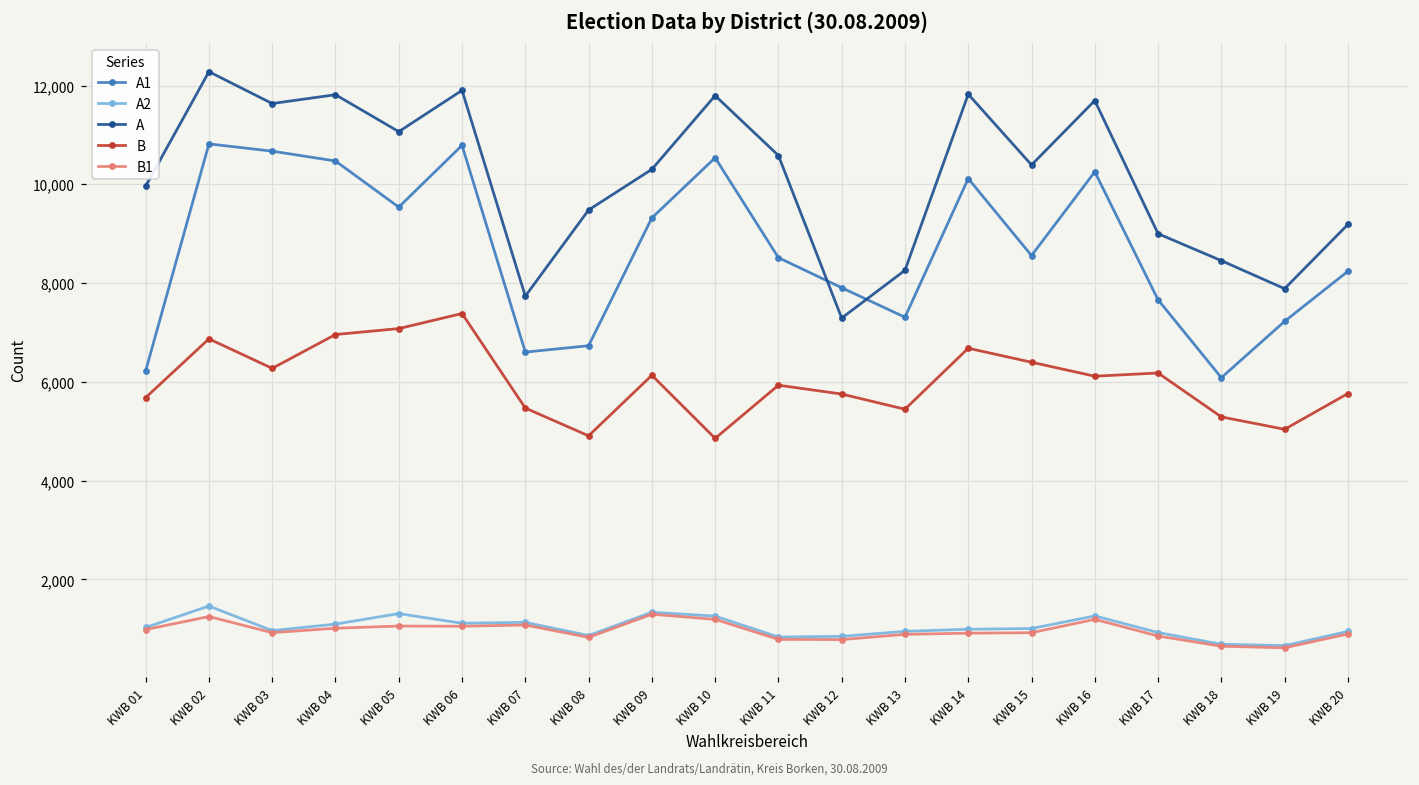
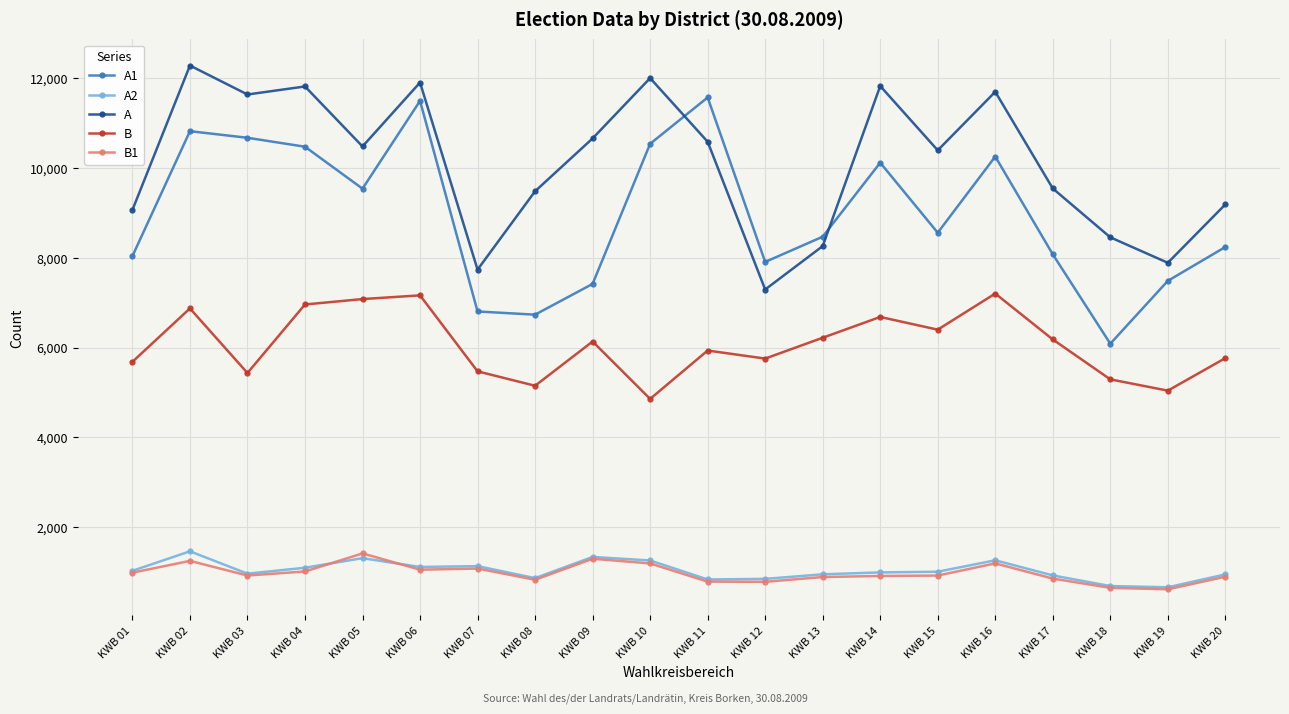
A1, KWB 01: 6,200 -> 8,000
A, KWB 01: 10,000 -> 9,100
B, KWB 03: 6,300 -> 5,400
A, KWB 05: 11,100 -> 10,500
B1, KWB 05: 1,100 -> 1,400
A1, KWB 06: 10,800 -> 11,500
B, KWB 06: 7,400 -> 7,200
A1, KWB 07: 6,600 -> 6,800
B, KWB 08: 4,900 -> 5,100
A1, KWB 09: 9,300 -> 7,400
A, KWB 09: 10,300 -> 10,700
A, KWB 10: 11,800 -> 12,000
A1, KWB 11: 8,500 -> 11,600
A1, KWB 13: 7,300 -> 8,500
B, KWB 13: 5,400 -> 6,200
B, KWB 16: 6,100 -> 7,200
A1, KWB 17: 7,700 -> 8,100
A, KWB 17: 9,000 -> 9,500
A1, KWB 19: 7,200 -> 7,500
